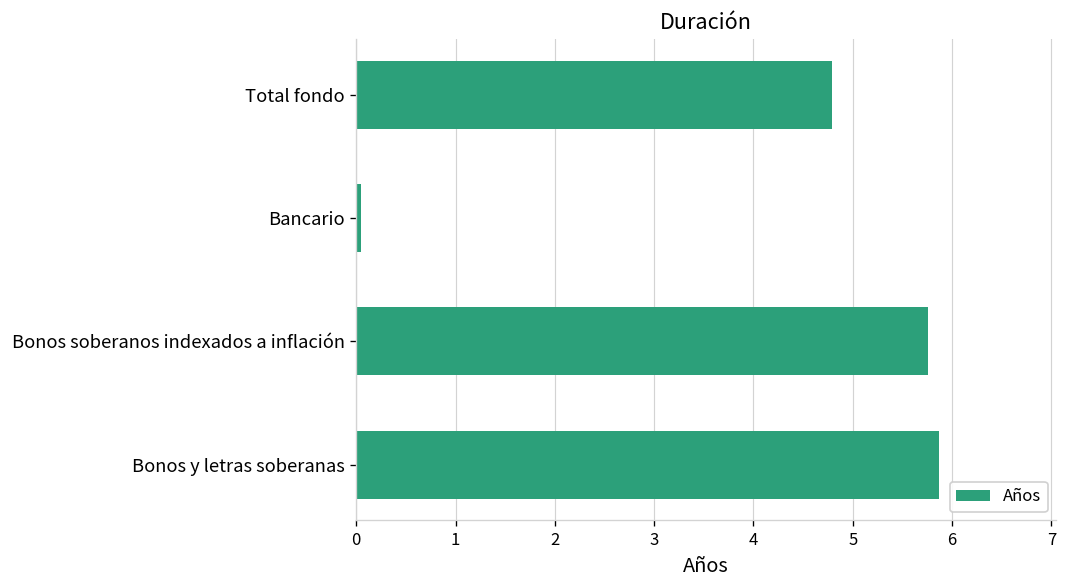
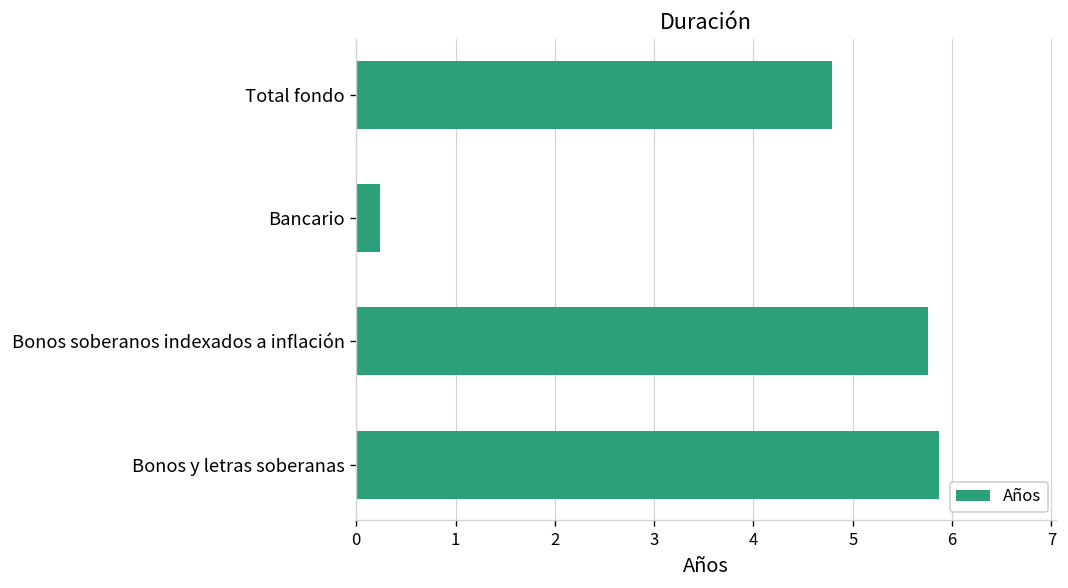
Bancario: 0.1 -> 0.2
